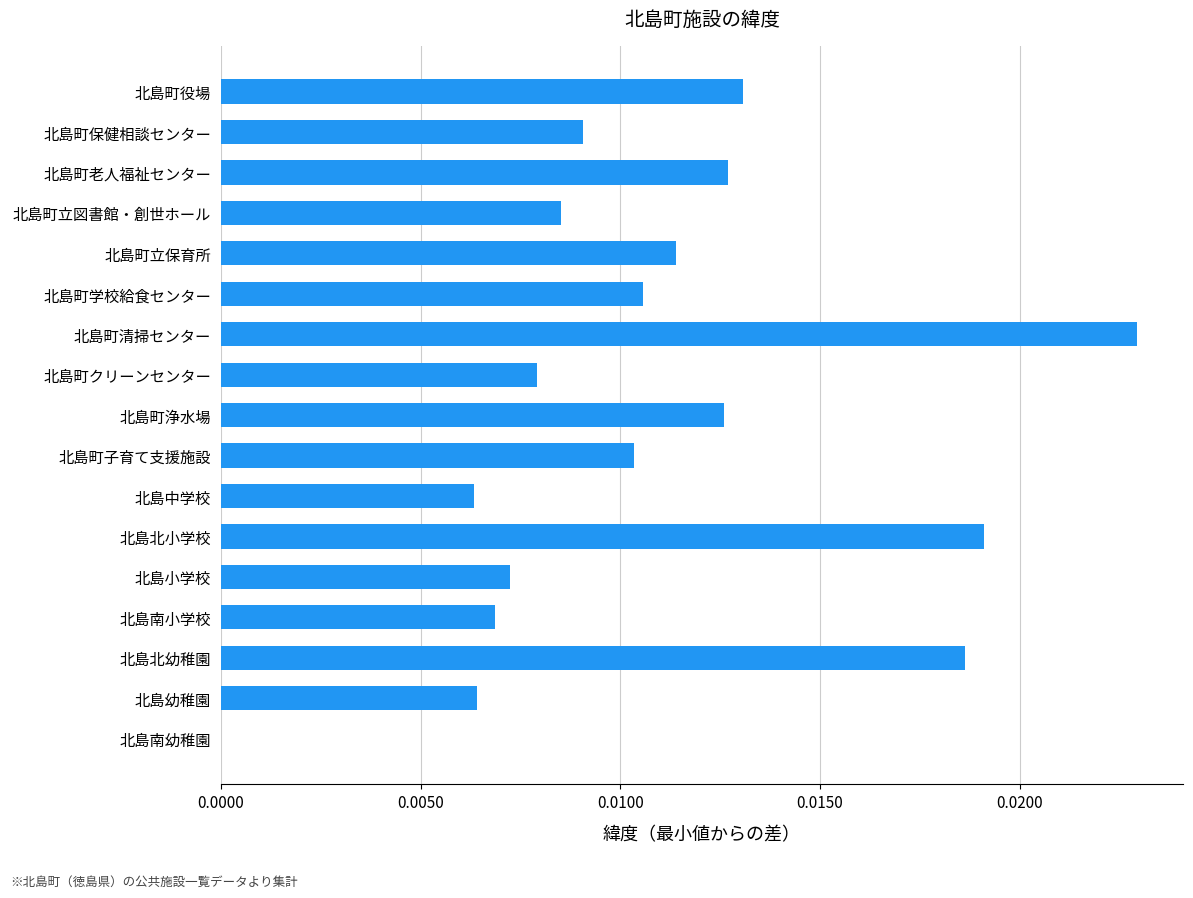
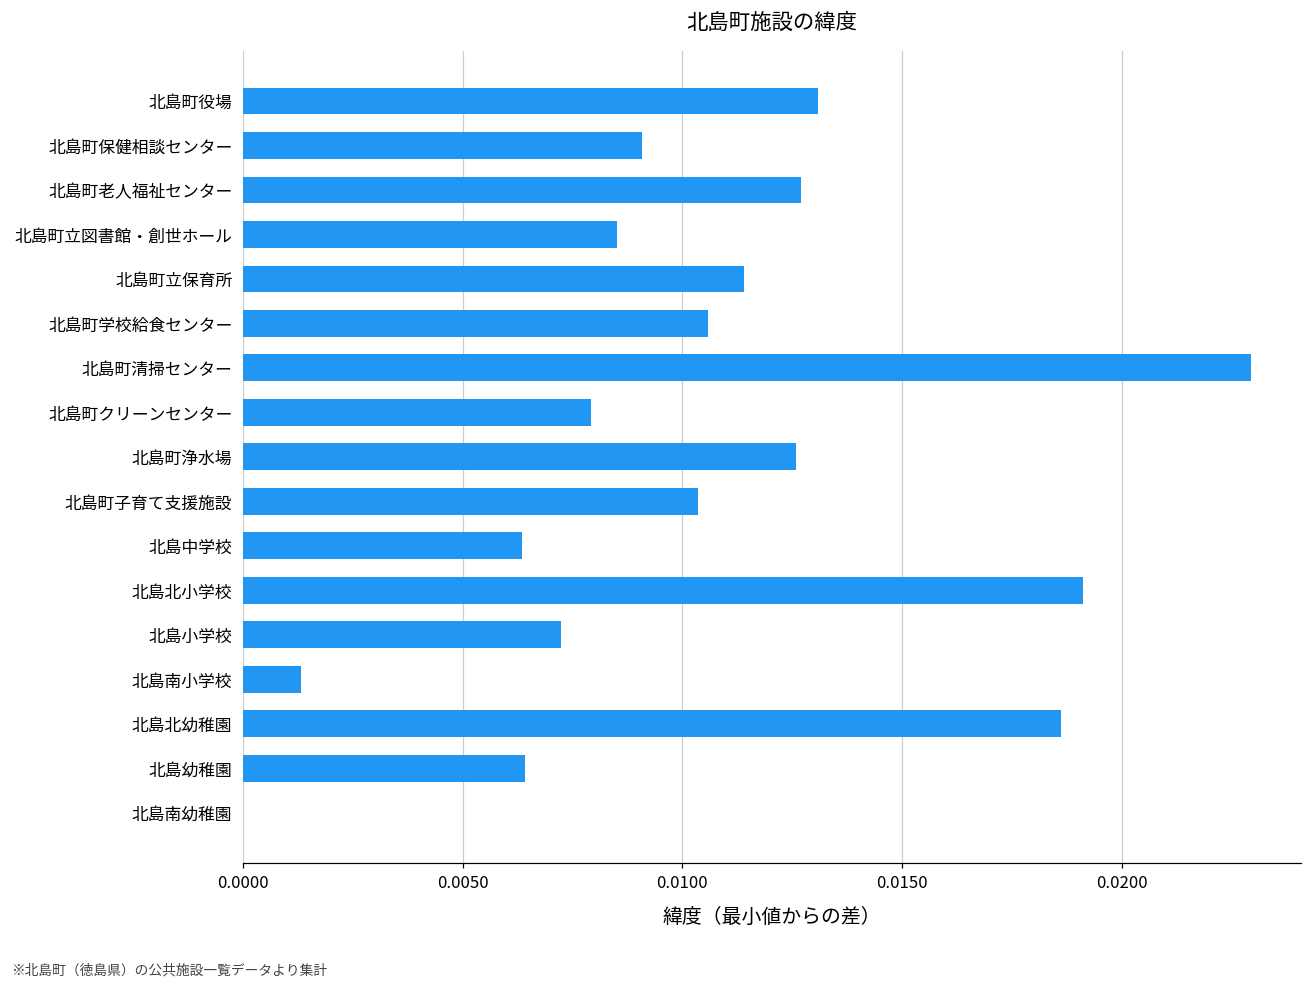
北島南小学校: 0.0069 -> 0.0013
